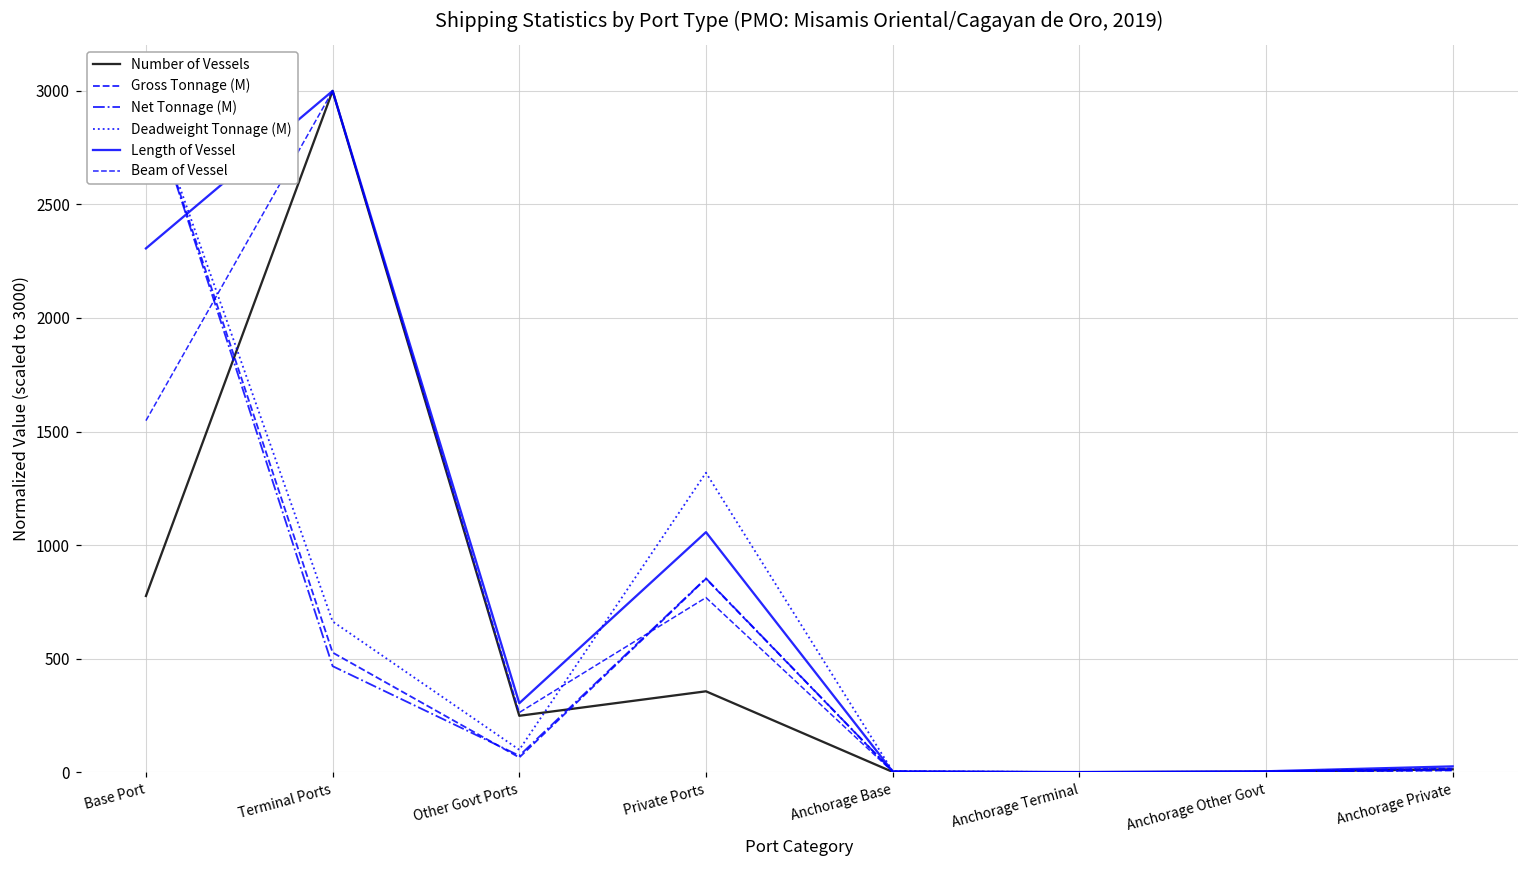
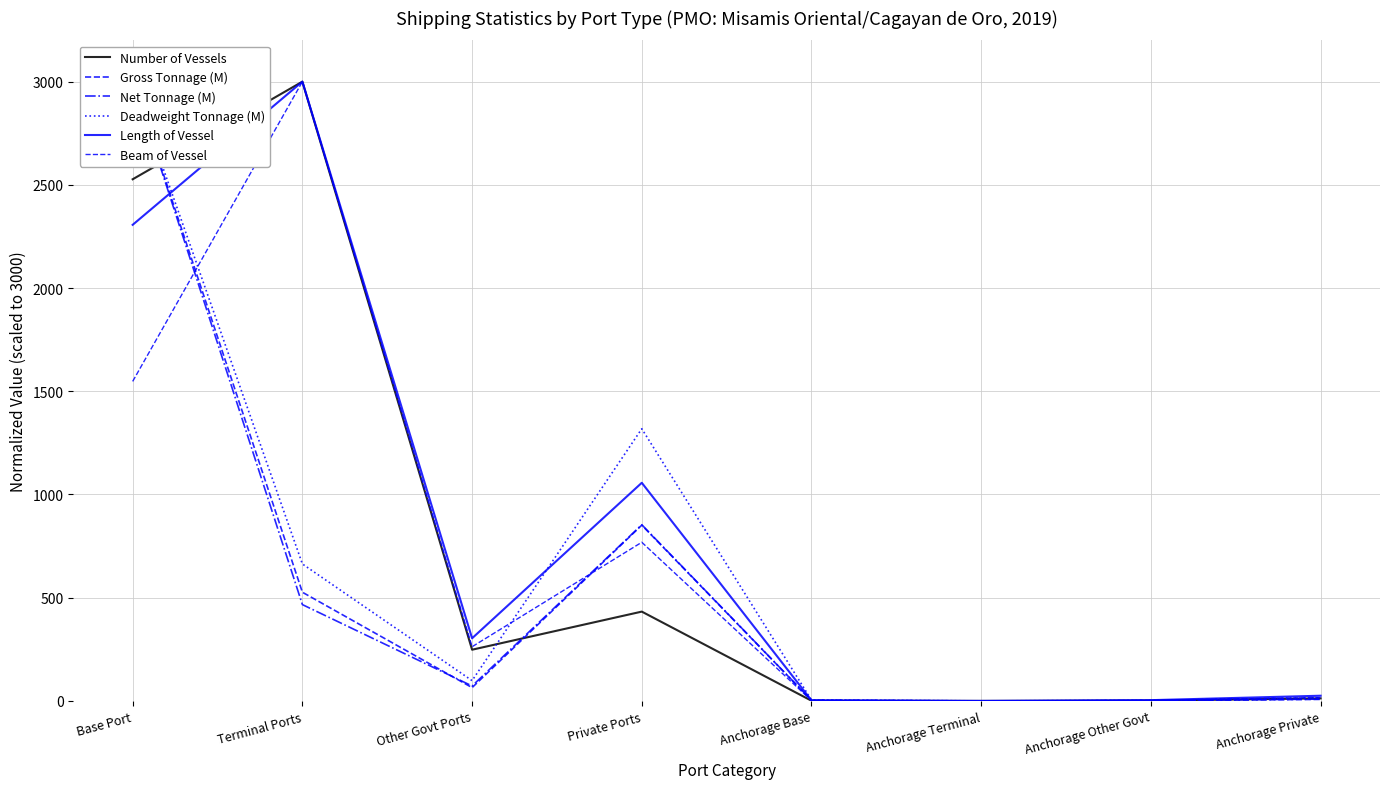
Number of Vessels, Base Port: 780 -> 2530
Number of Vessels, Private Ports: 360 -> 430
